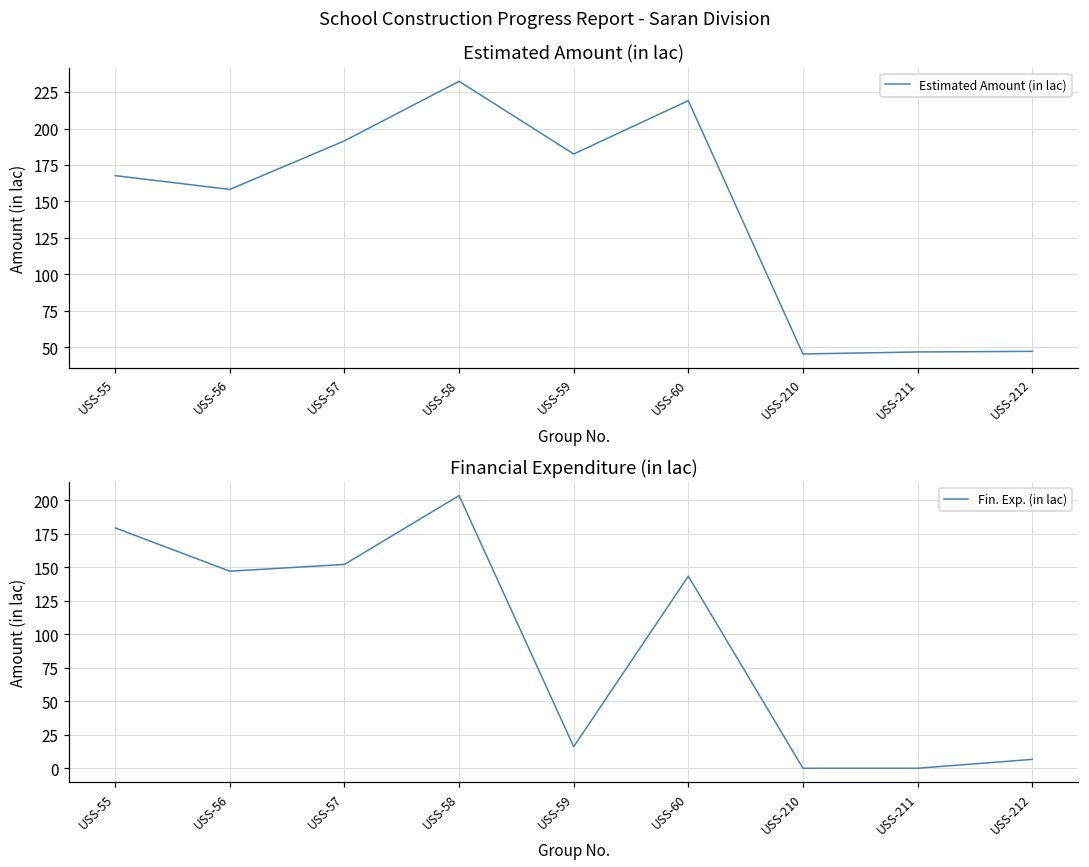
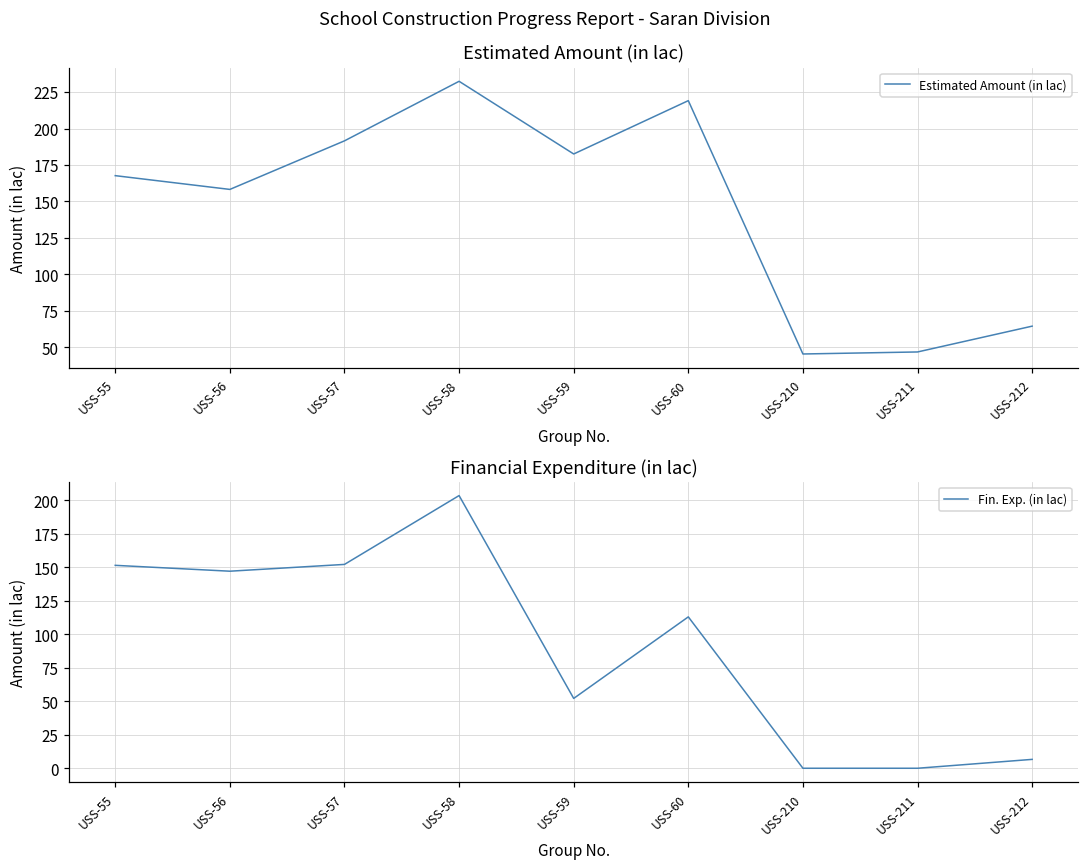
Estimated Amount (in lac), USS-212: 47 -> 64
Financial Expenditure (in lac), USS-55: 179 -> 151
Financial Expenditure (in lac), USS-59: 16 -> 52
Financial Expenditure (in lac), USS-60: 143 -> 113
